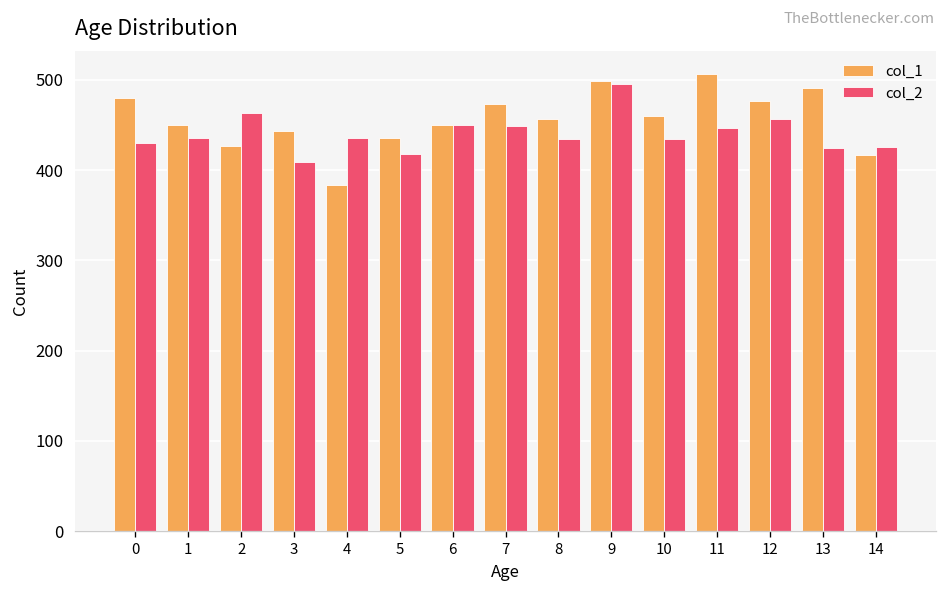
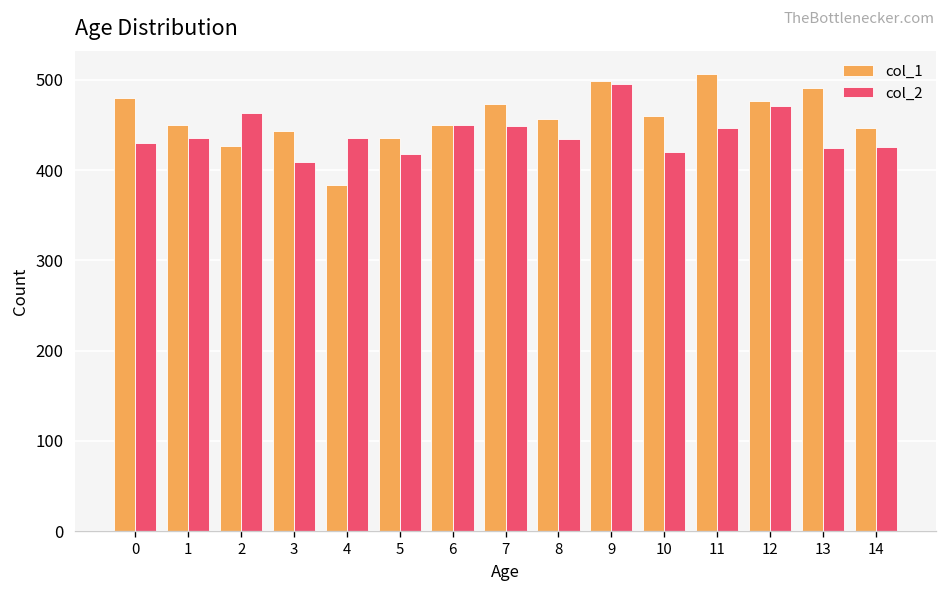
col_2, 10: 430 -> 420
col_2, 12: 460 -> 470
col_1, 14: 420 -> 450
